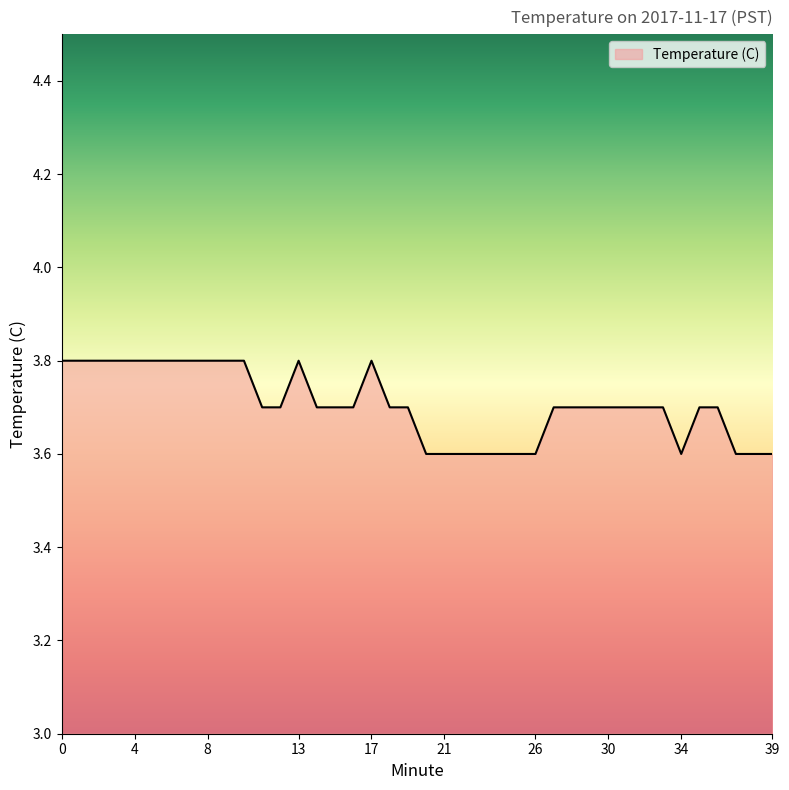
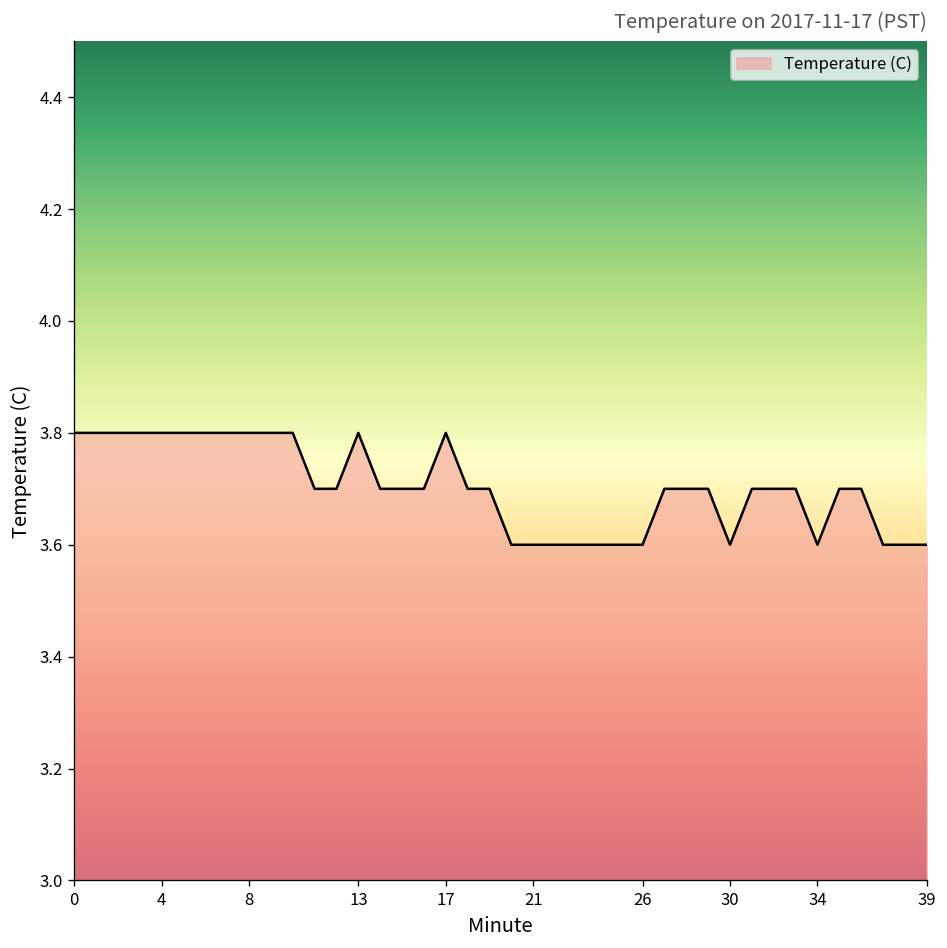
30: 3.7 -> 3.6
